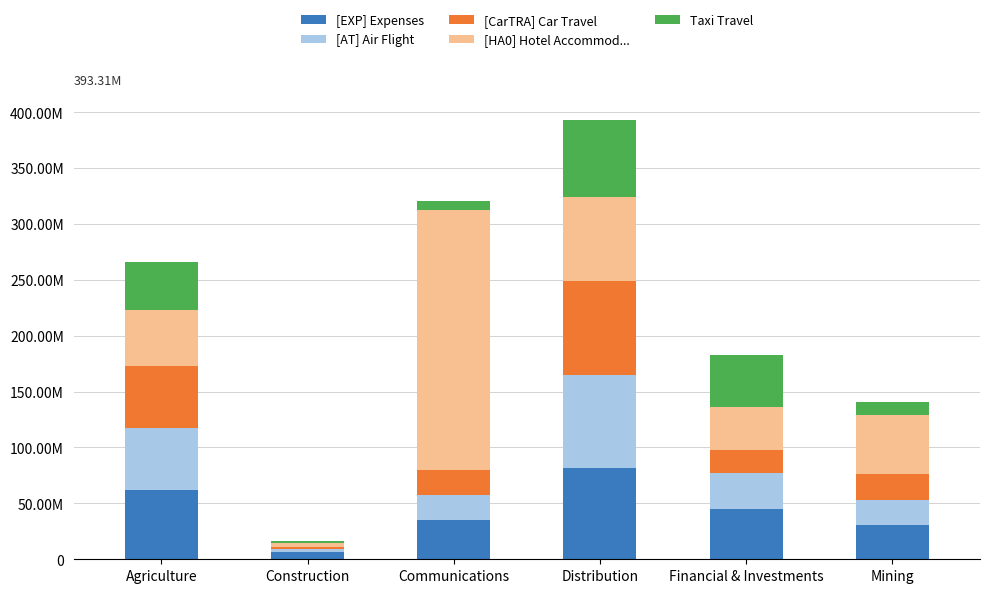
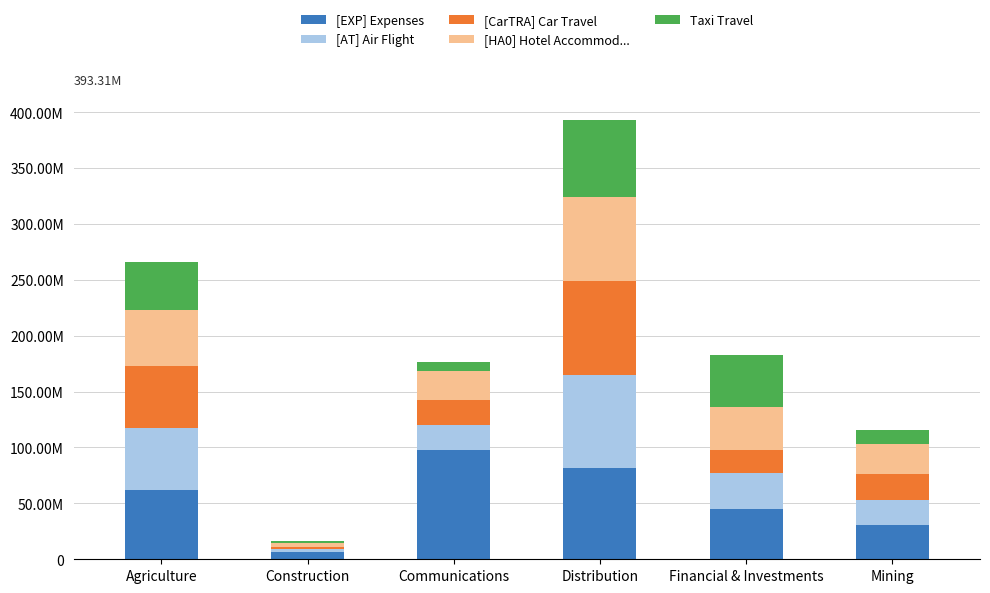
[EXP] Expenses, Communications: 35000000 -> 98000000
[HA0] Hotel Accommod..., Communications: 233000000 -> 26000000
[HA0] Hotel Accommod..., Mining: 52000000 -> 27000000
